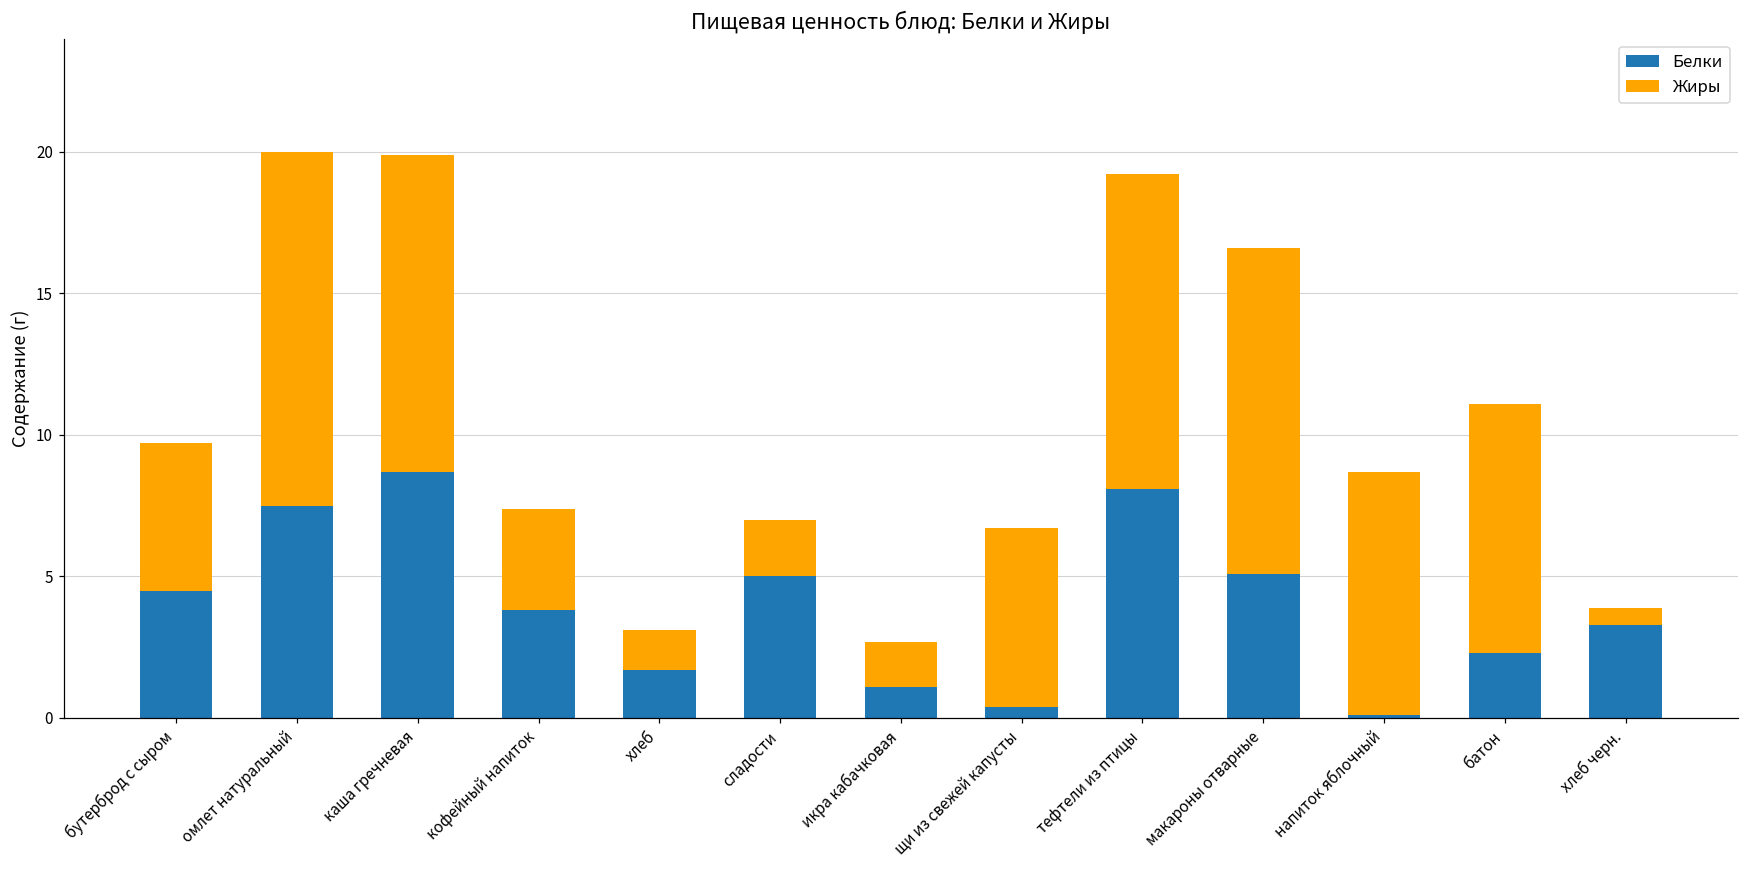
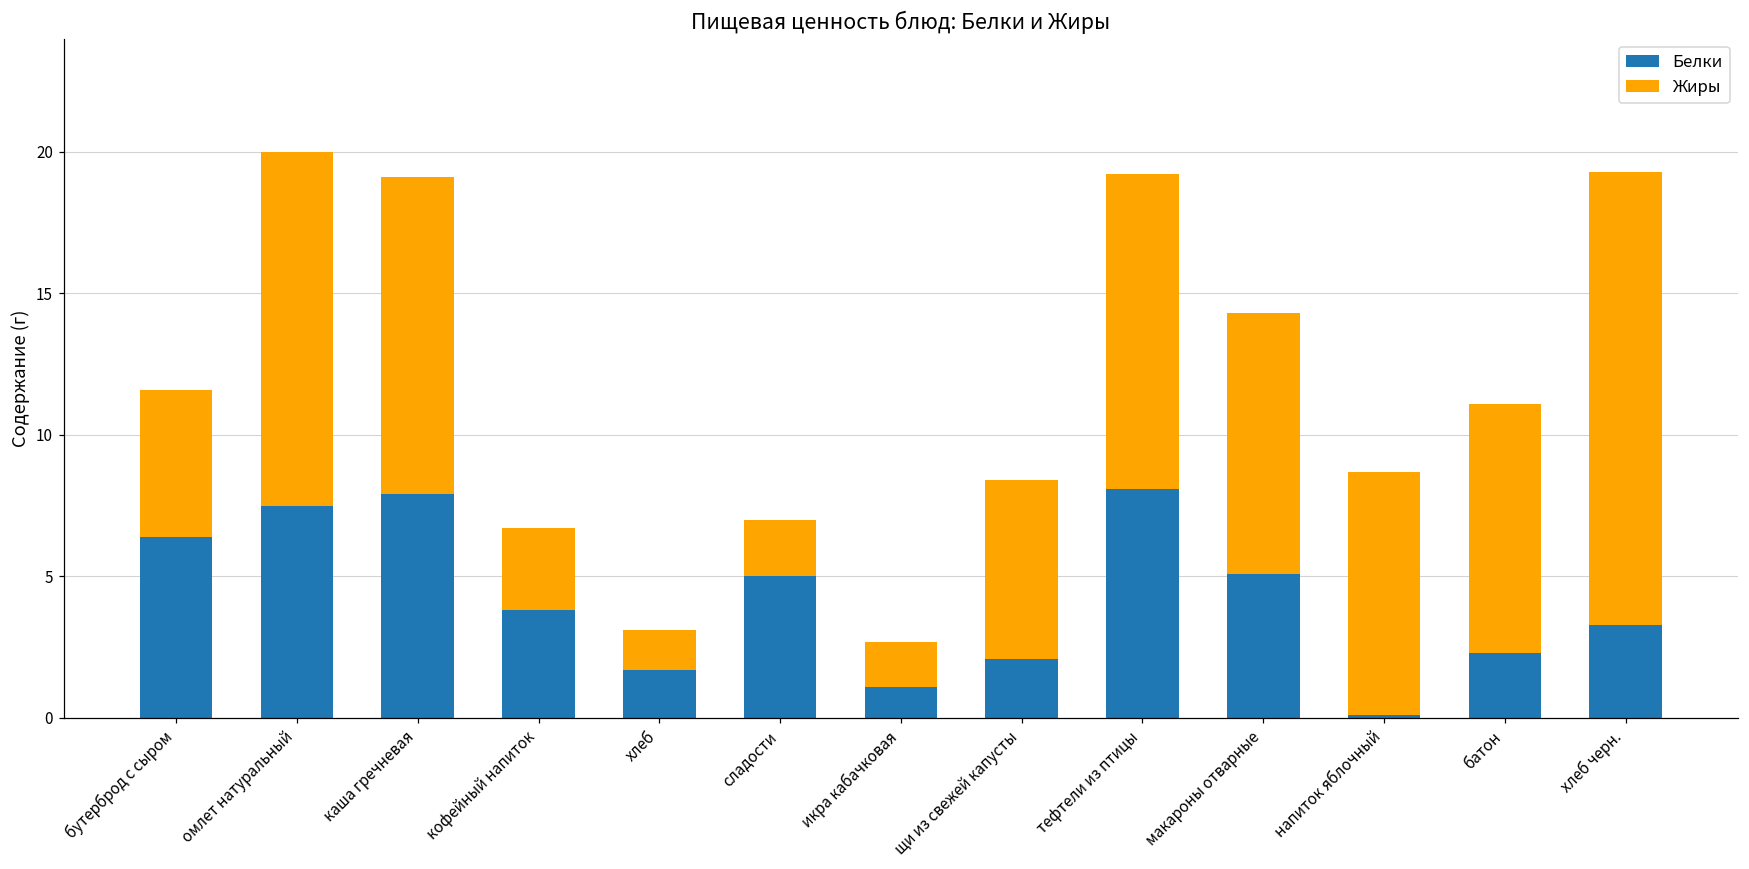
Белки, бутерброд с сыром: 4.5 -> 6.4
Белки, каша гречневая: 8.7 -> 7.9
Жиры, кофейный напиток: 3.6 -> 2.9
Белки, щи из свежей капусты: 0.4 -> 2.1
Жиры, макароны отварные: 11.5 -> 9.2
Жиры, хлеб черн.: 0.6 -> 16.0
